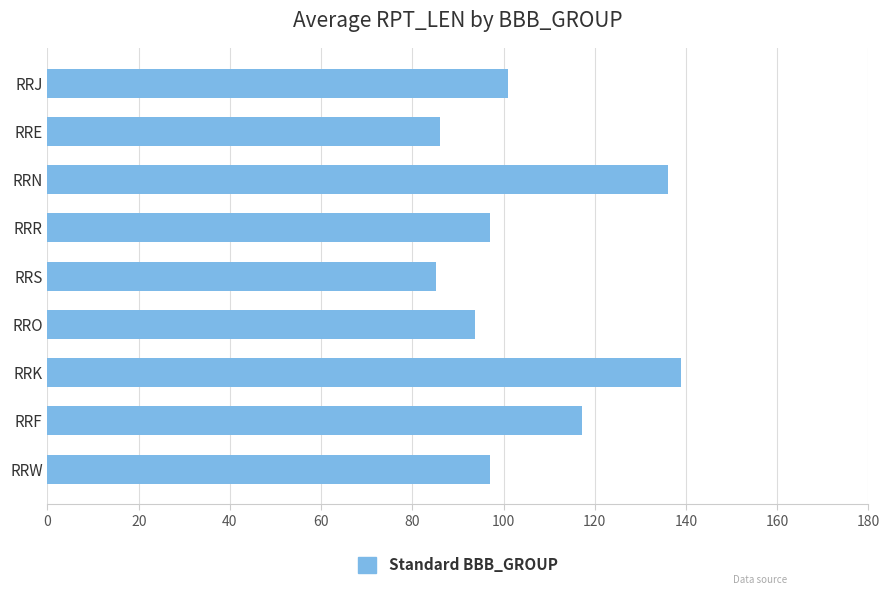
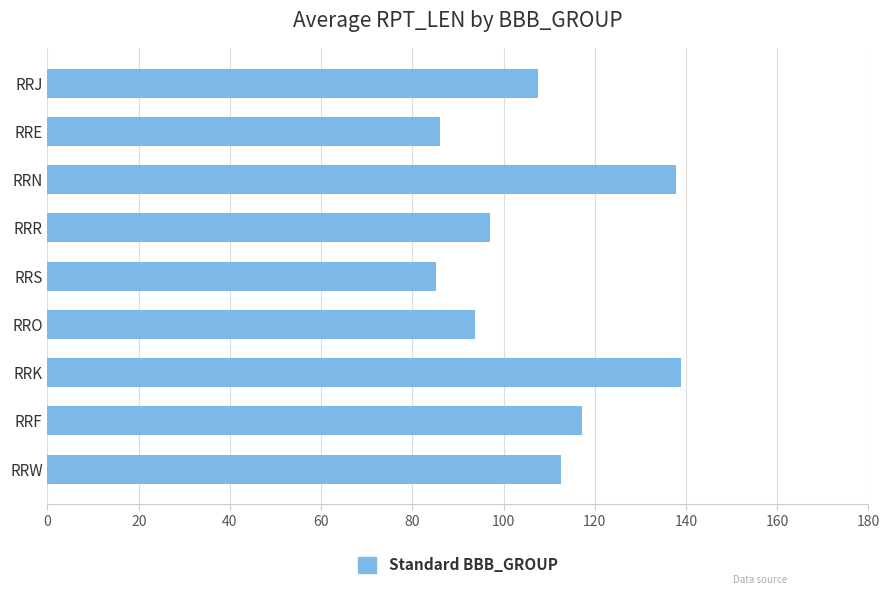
RRJ: 101 -> 108
RRN: 136 -> 138
RRW: 97 -> 113
